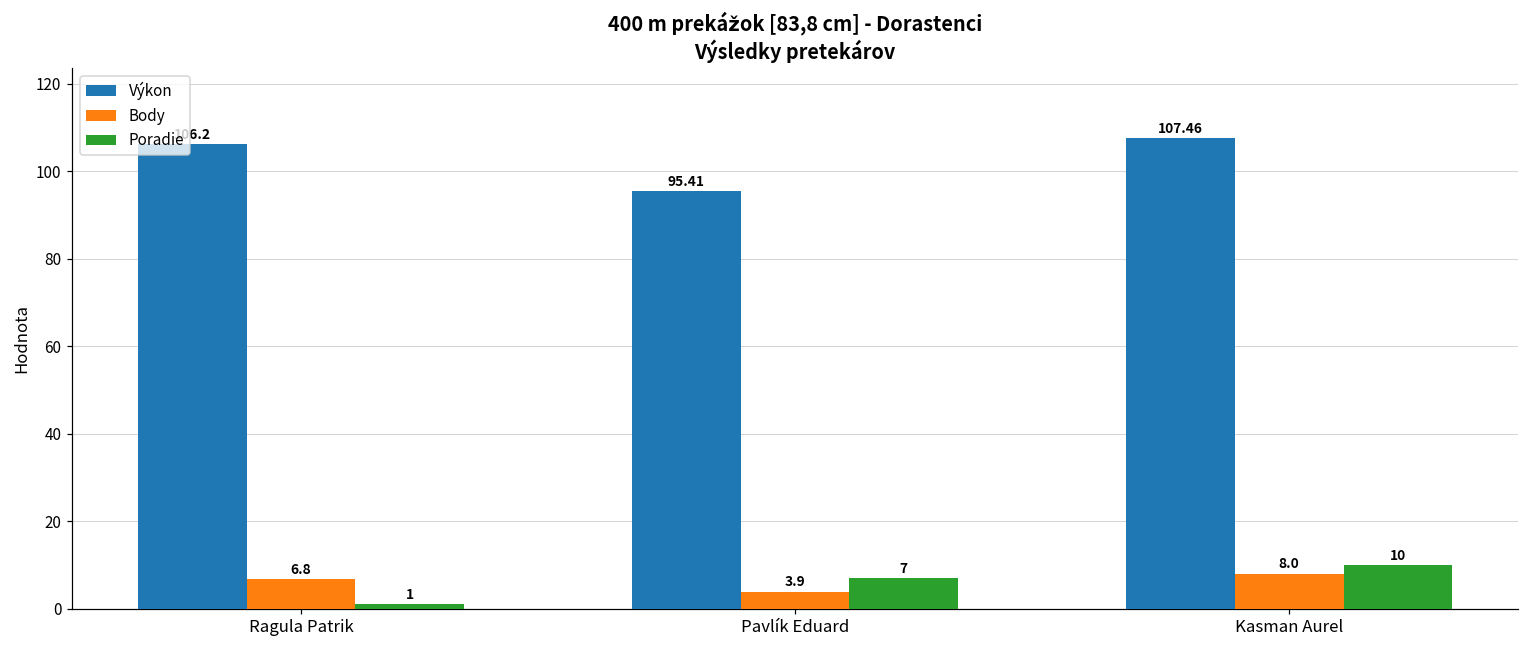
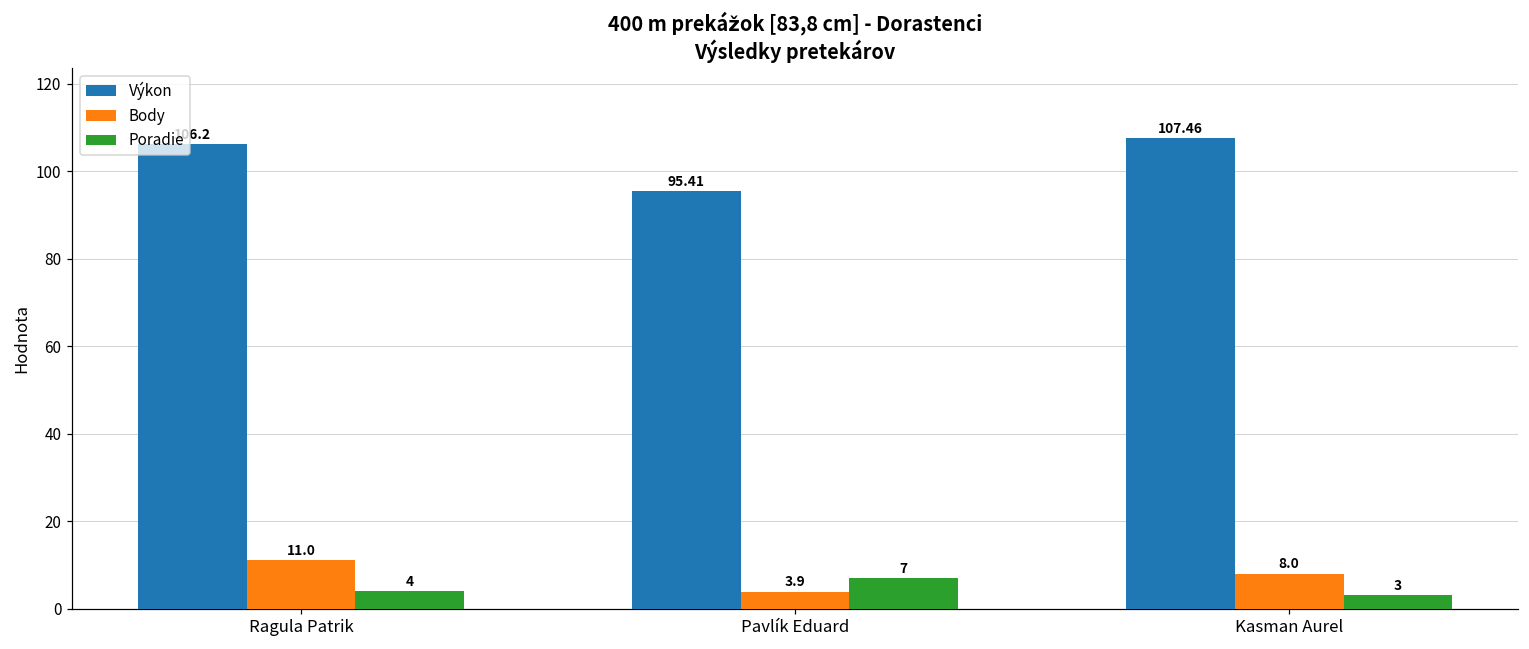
Body, Ragula Patrik: 6.8 -> 11.0
Poradie, Ragula Patrik: 1 -> 4
Poradie, Kasman Aurel: 10 -> 3
